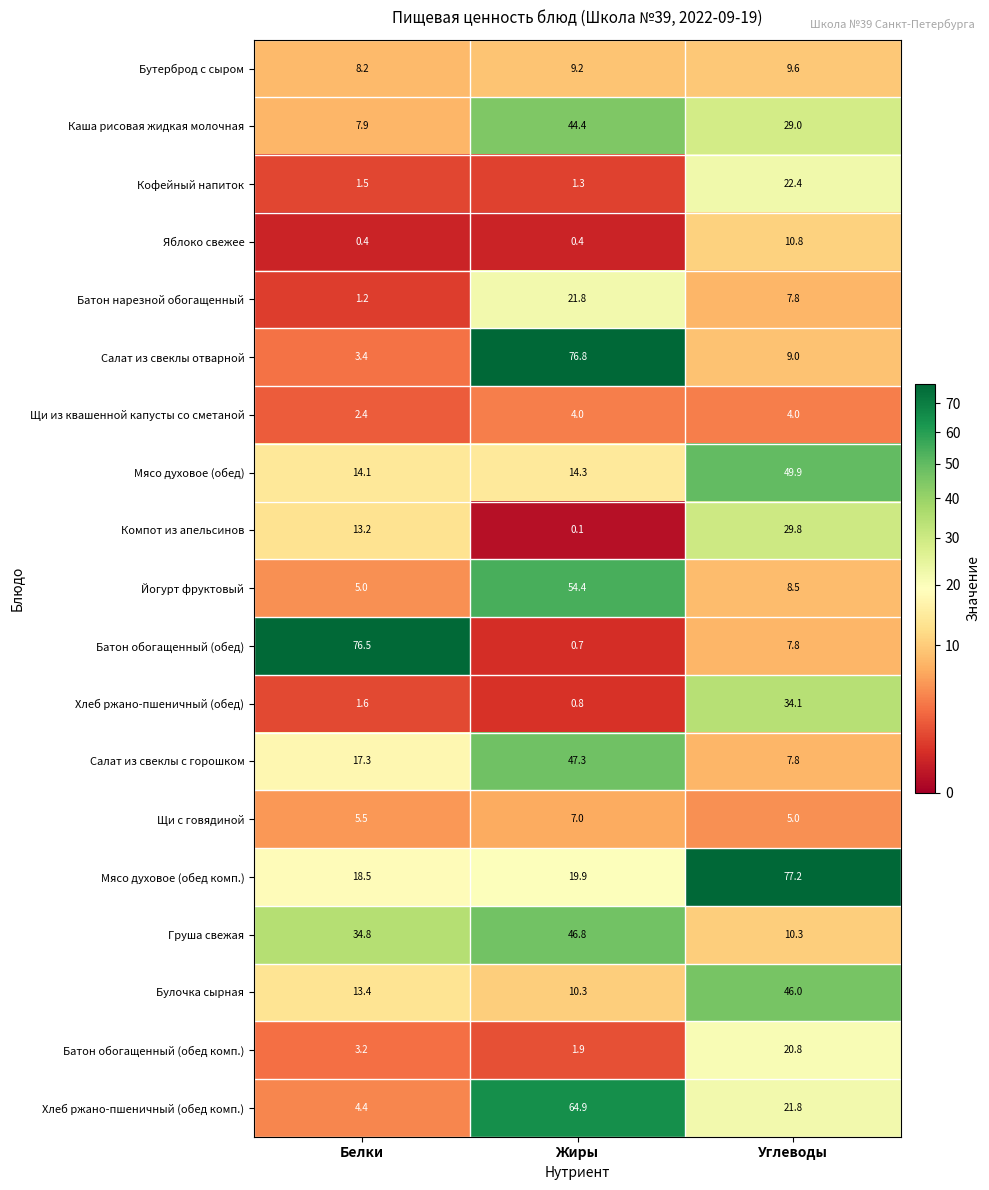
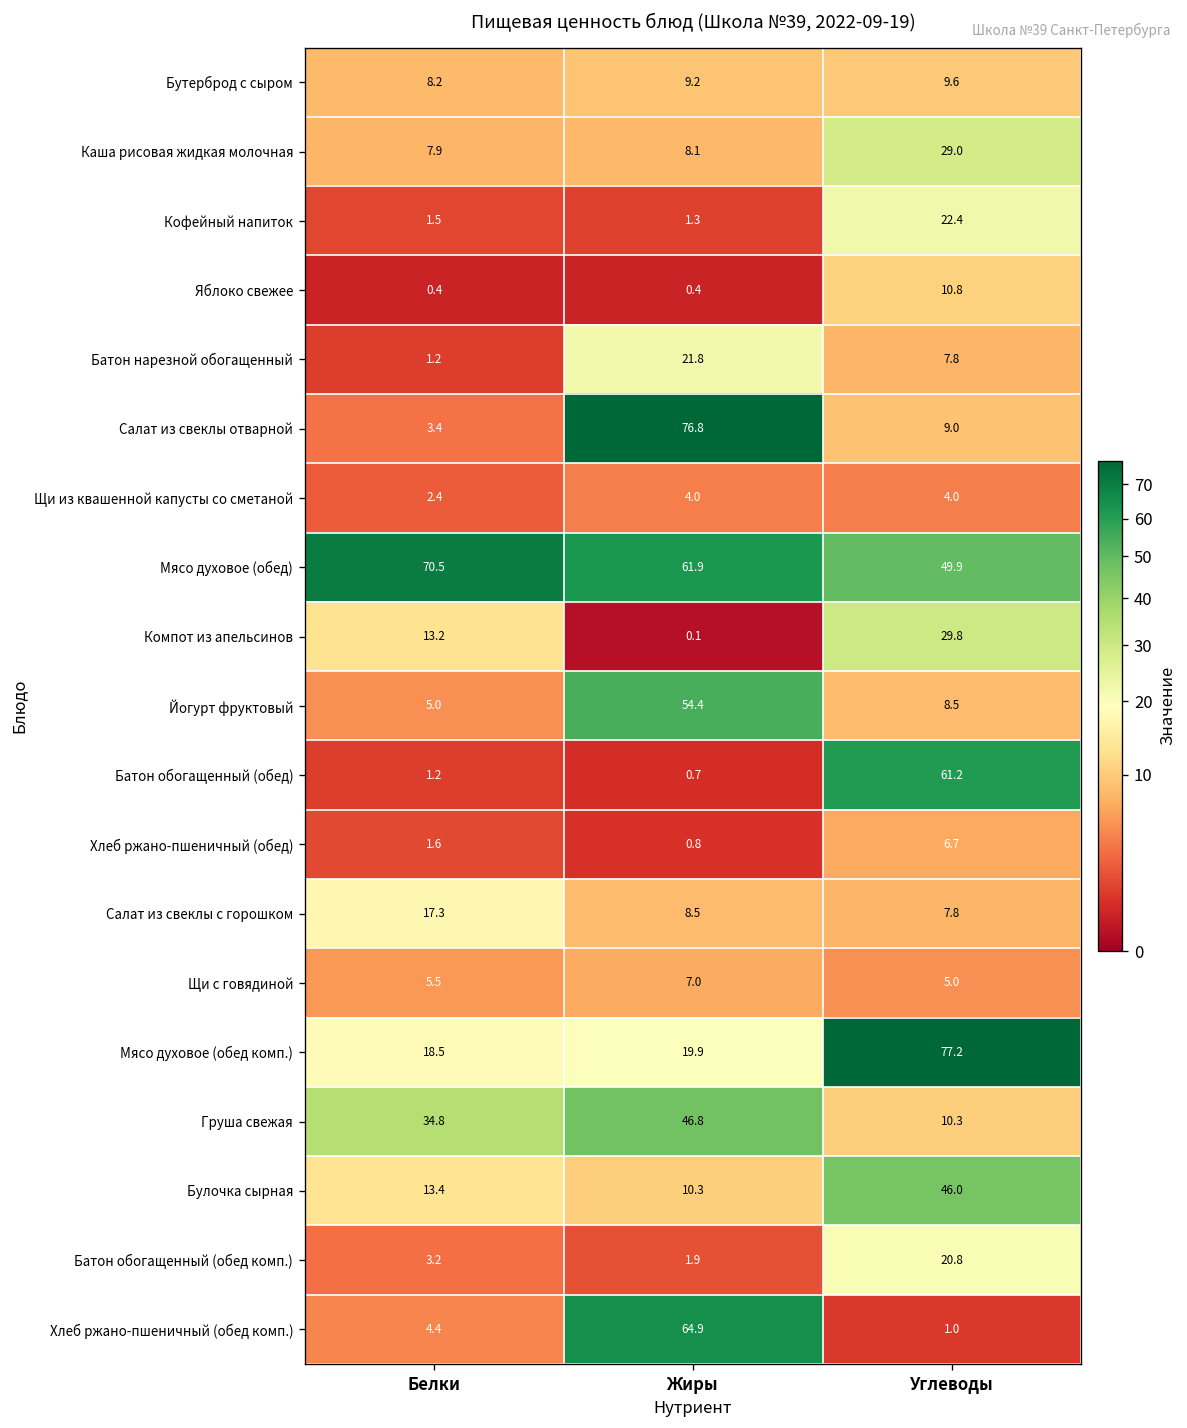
Каша рисовая жидкая молочная, Жиры: 44.4 -> 8.1
Мясо духовое (обед), Белки: 14.1 -> 70.5
Мясо духовое (обед), Жиры: 14.3 -> 61.9
Батон обогащенный (обед), Белки: 76.5 -> 1.2
Батон обогащенный (обед), Углеводы: 7.8 -> 61.2
Хлеб ржано-пшеничный (обед), Углеводы: 34.1 -> 6.7
Салат из свеклы с горошком, Жиры: 47.3 -> 8.5
Хлеб ржано-пшеничный (обед комп.), Углеводы: 21.8 -> 1.0
